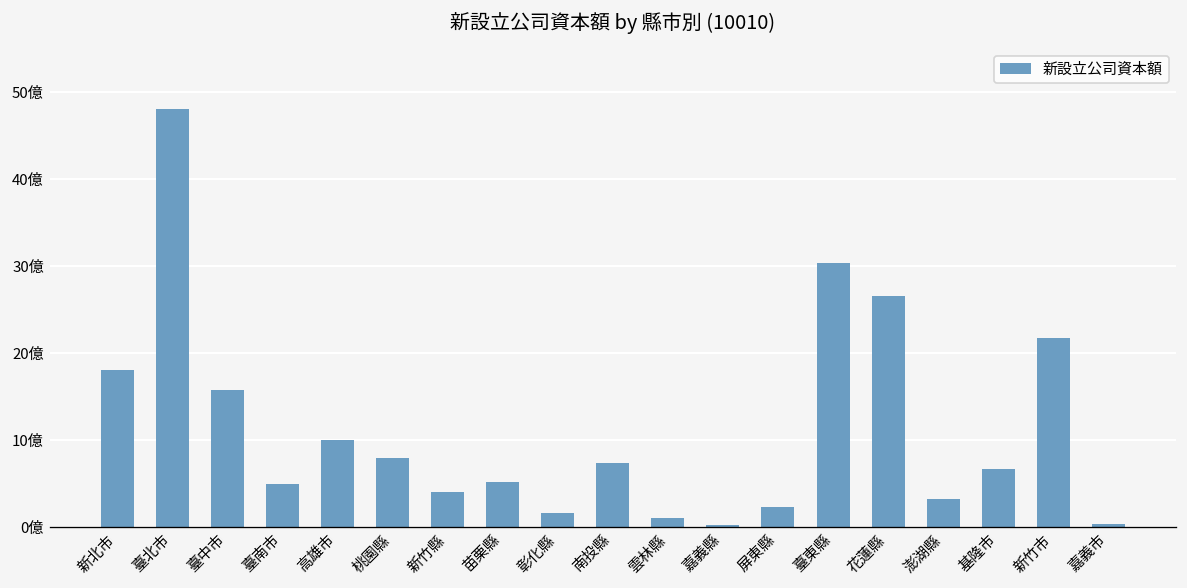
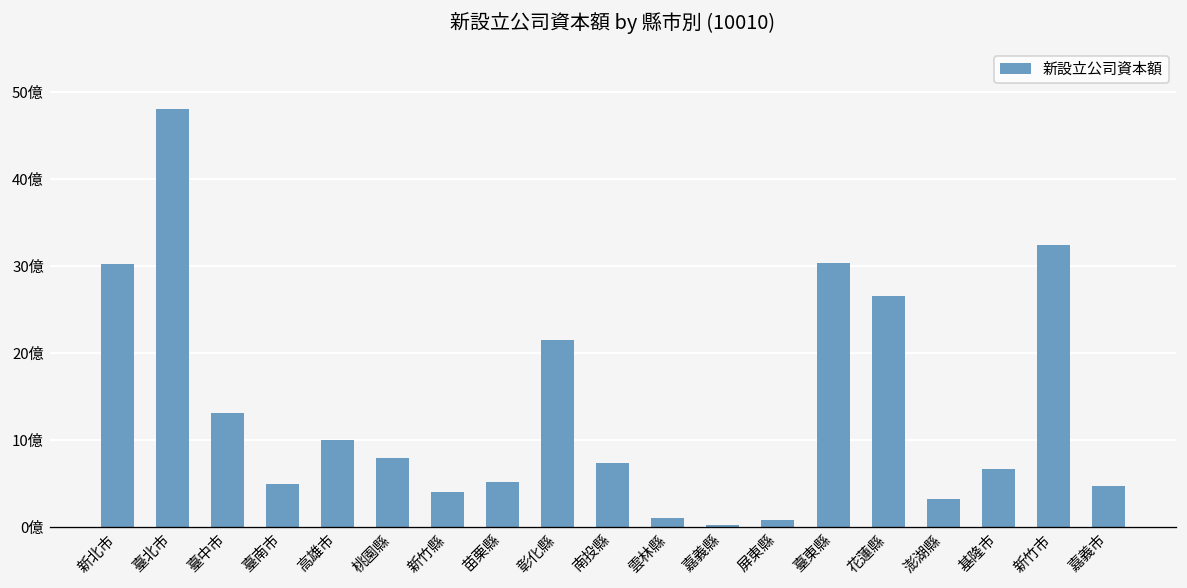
新北市: 18億 -> 30億
臺中市: 16億 -> 13億
彰化縣: 2億 -> 22億
屏東縣: 2億 -> 1億
新竹市: 22億 -> 32億
嘉義市: 0億 -> 5億
